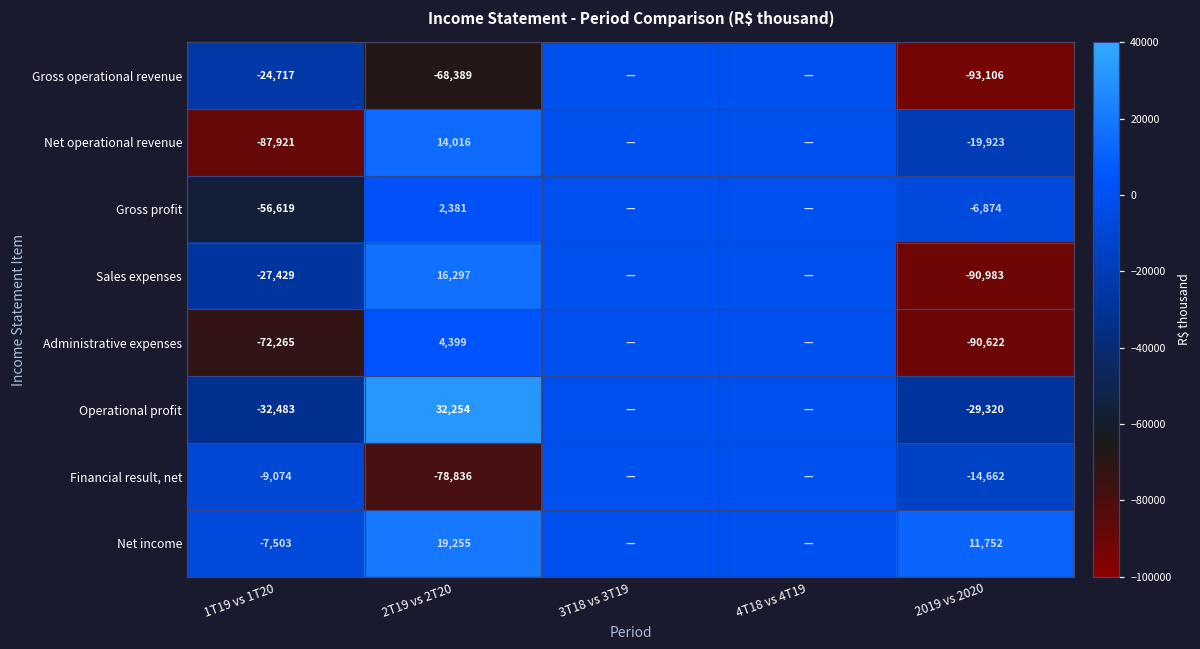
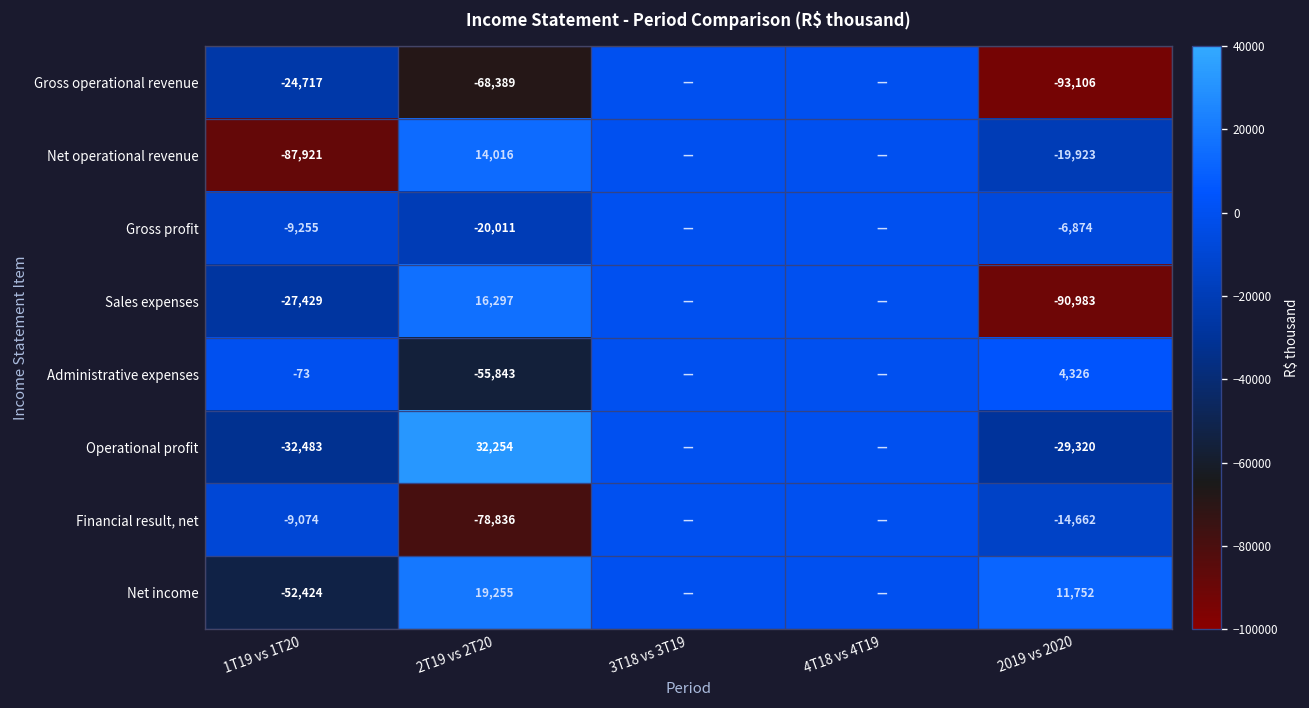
Gross profit, 1T19 vs 1T20: -56,619 -> -9,255
Gross profit, 2T19 vs 2T20: 2,381 -> -20,011
Administrative expenses, 1T19 vs 1T20: -72,265 -> -73
Administrative expenses, 2T19 vs 2T20: 4,399 -> -55,843
Administrative expenses, 2019 vs 2020: -90,622 -> 4,326
Net income, 1T19 vs 1T20: -7,503 -> -52,424
